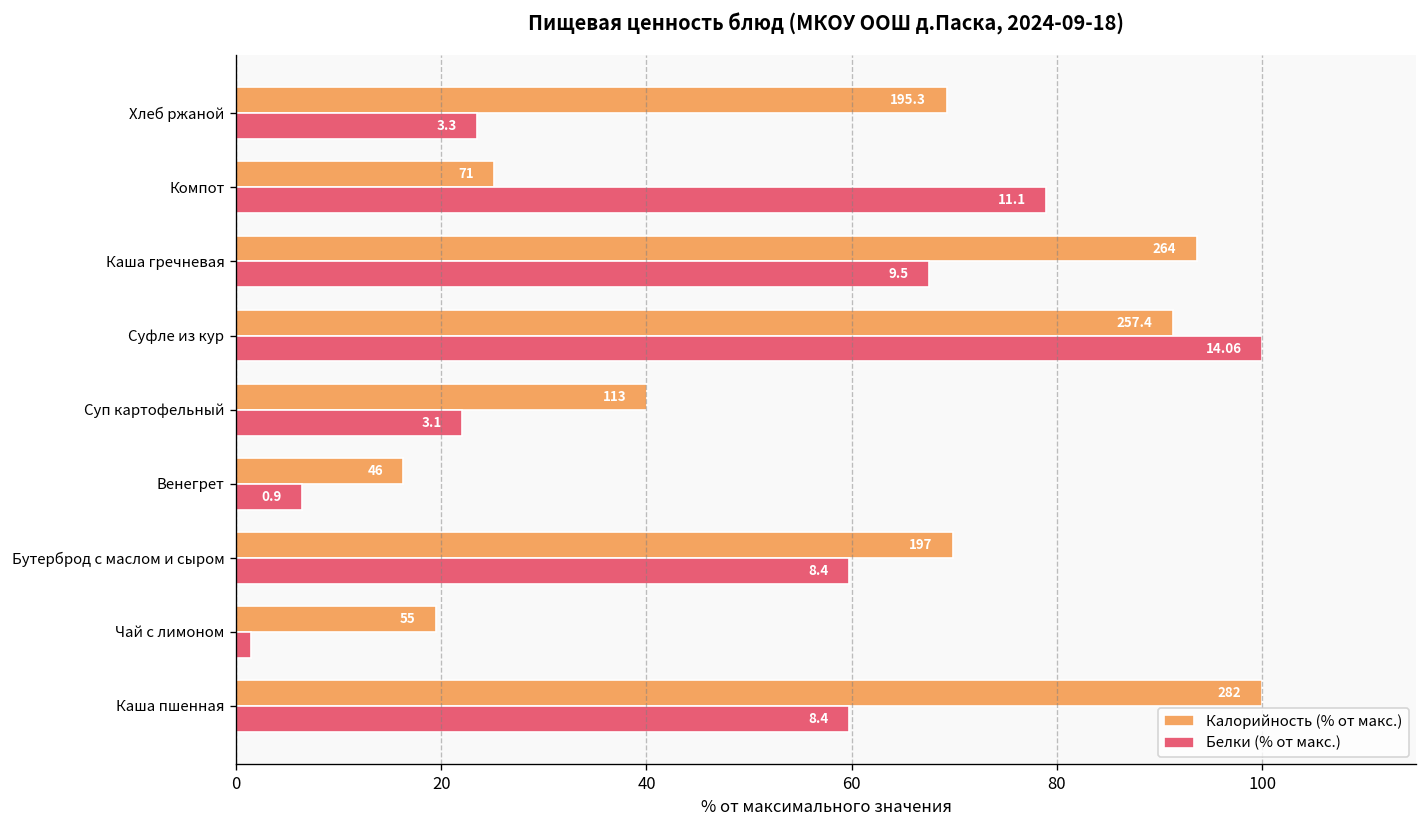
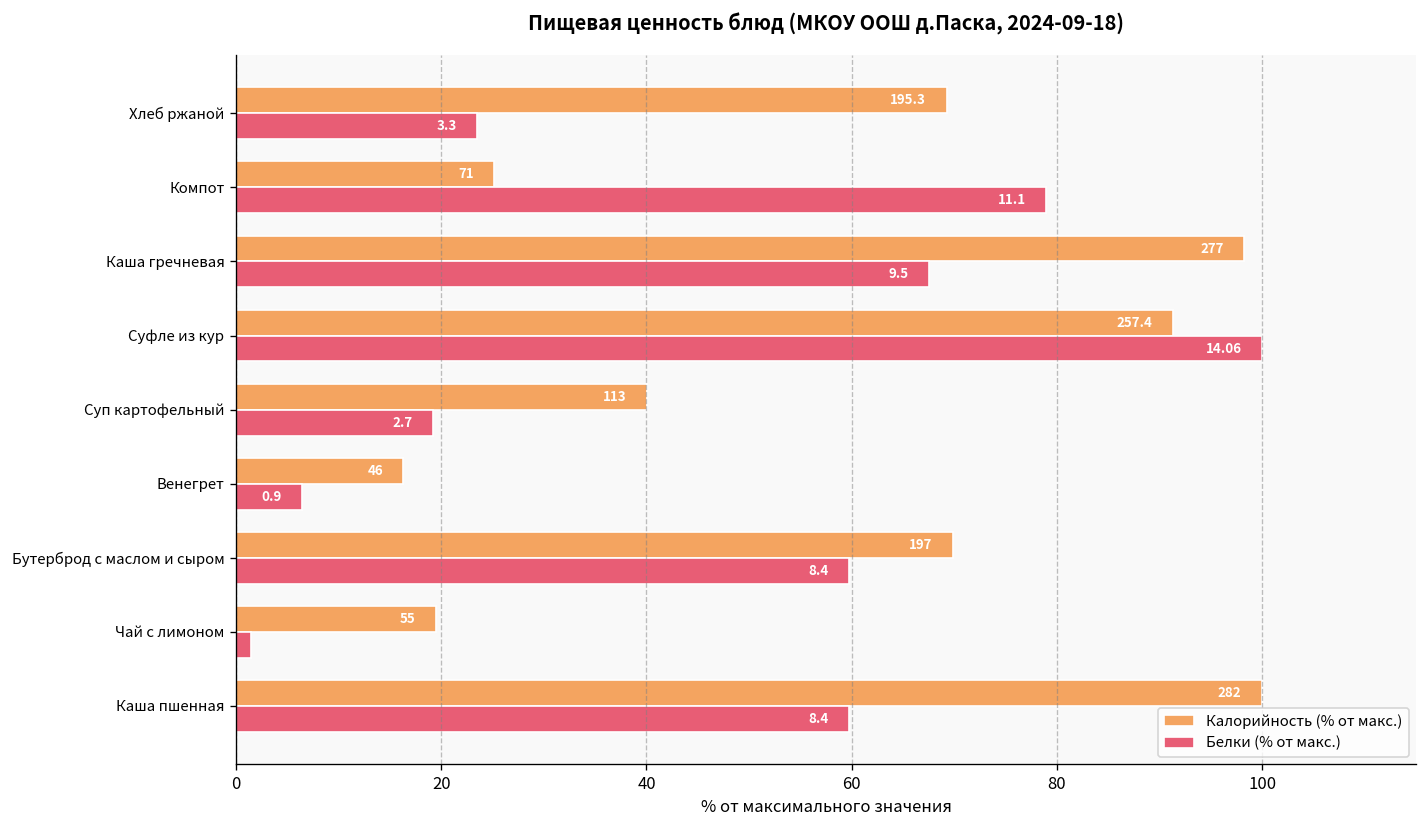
Калорийность (% от макс.), Каша гречневая: 264 -> 277
Белки (% от макс.), Суп картофельный: 3.1 -> 2.7
